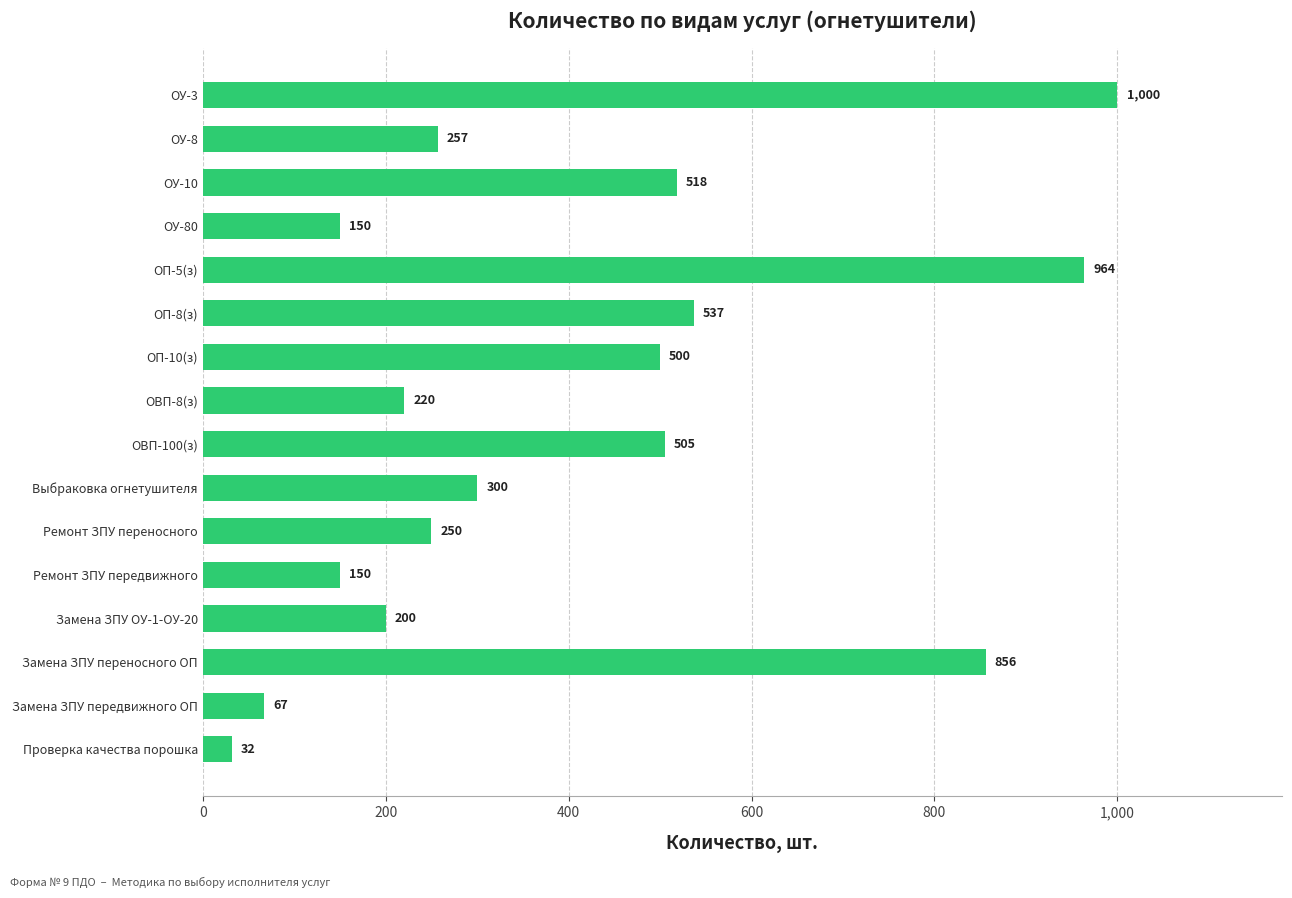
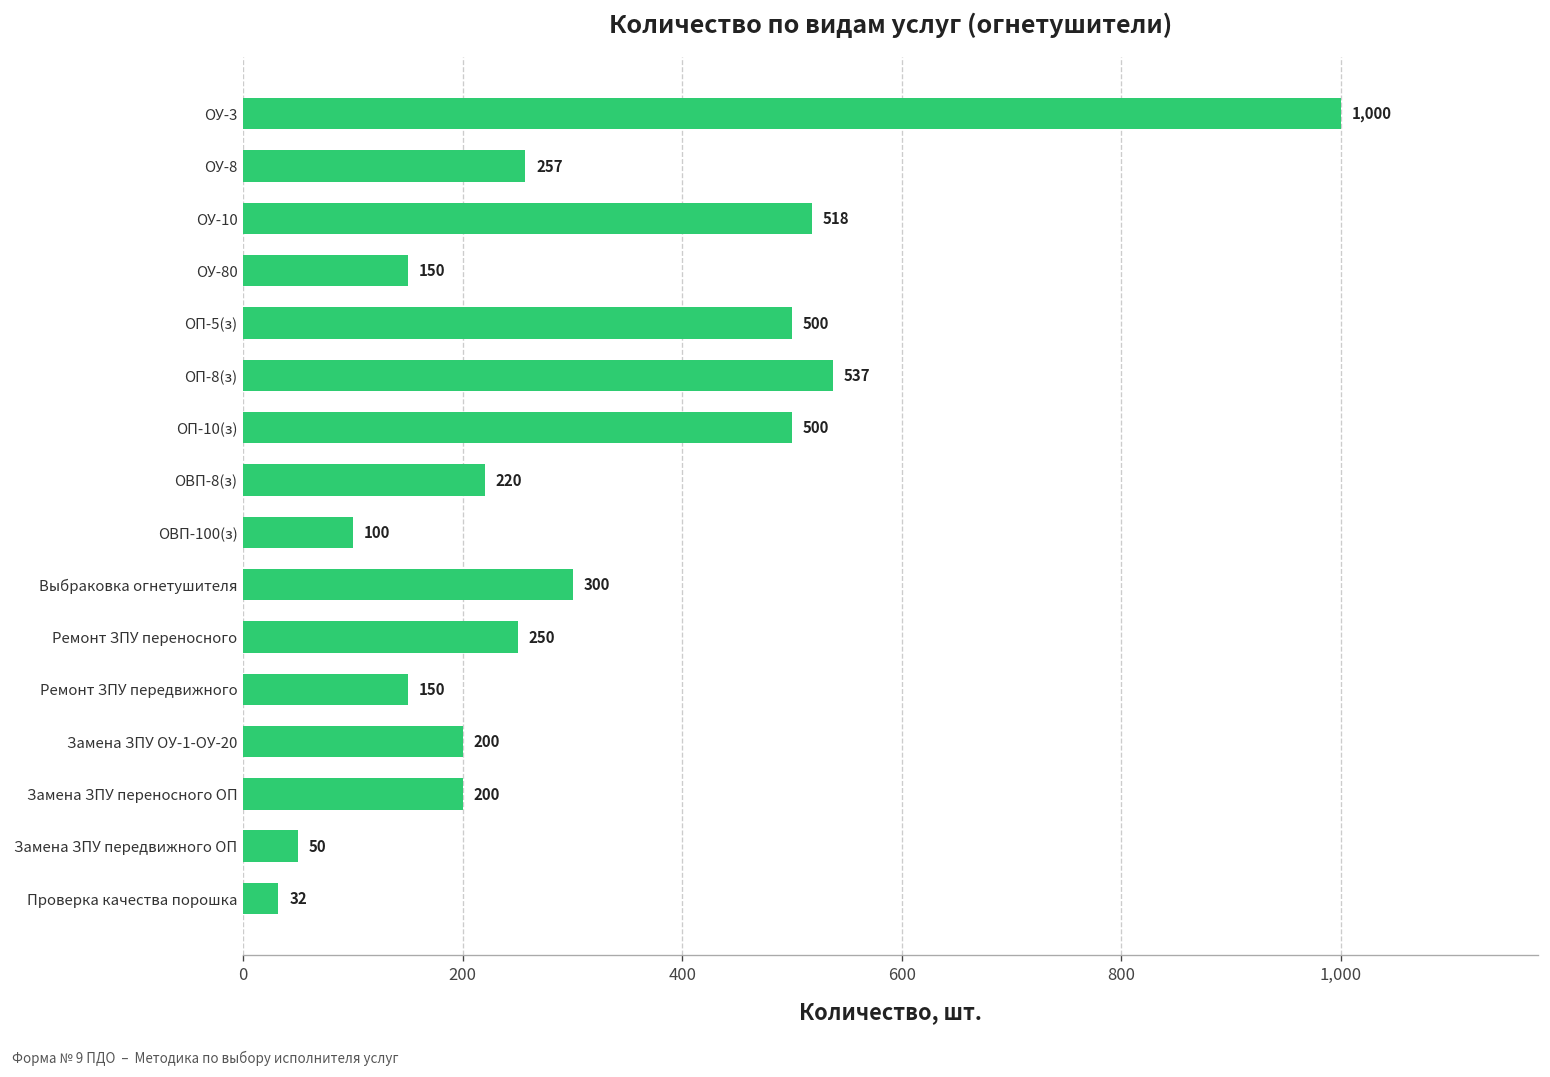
ОП-5(з): 964 -> 500
ОВП-100(з): 505 -> 100
Замена ЗПУ переносного ОП: 856 -> 200
Замена ЗПУ передвижного ОП: 67 -> 50
